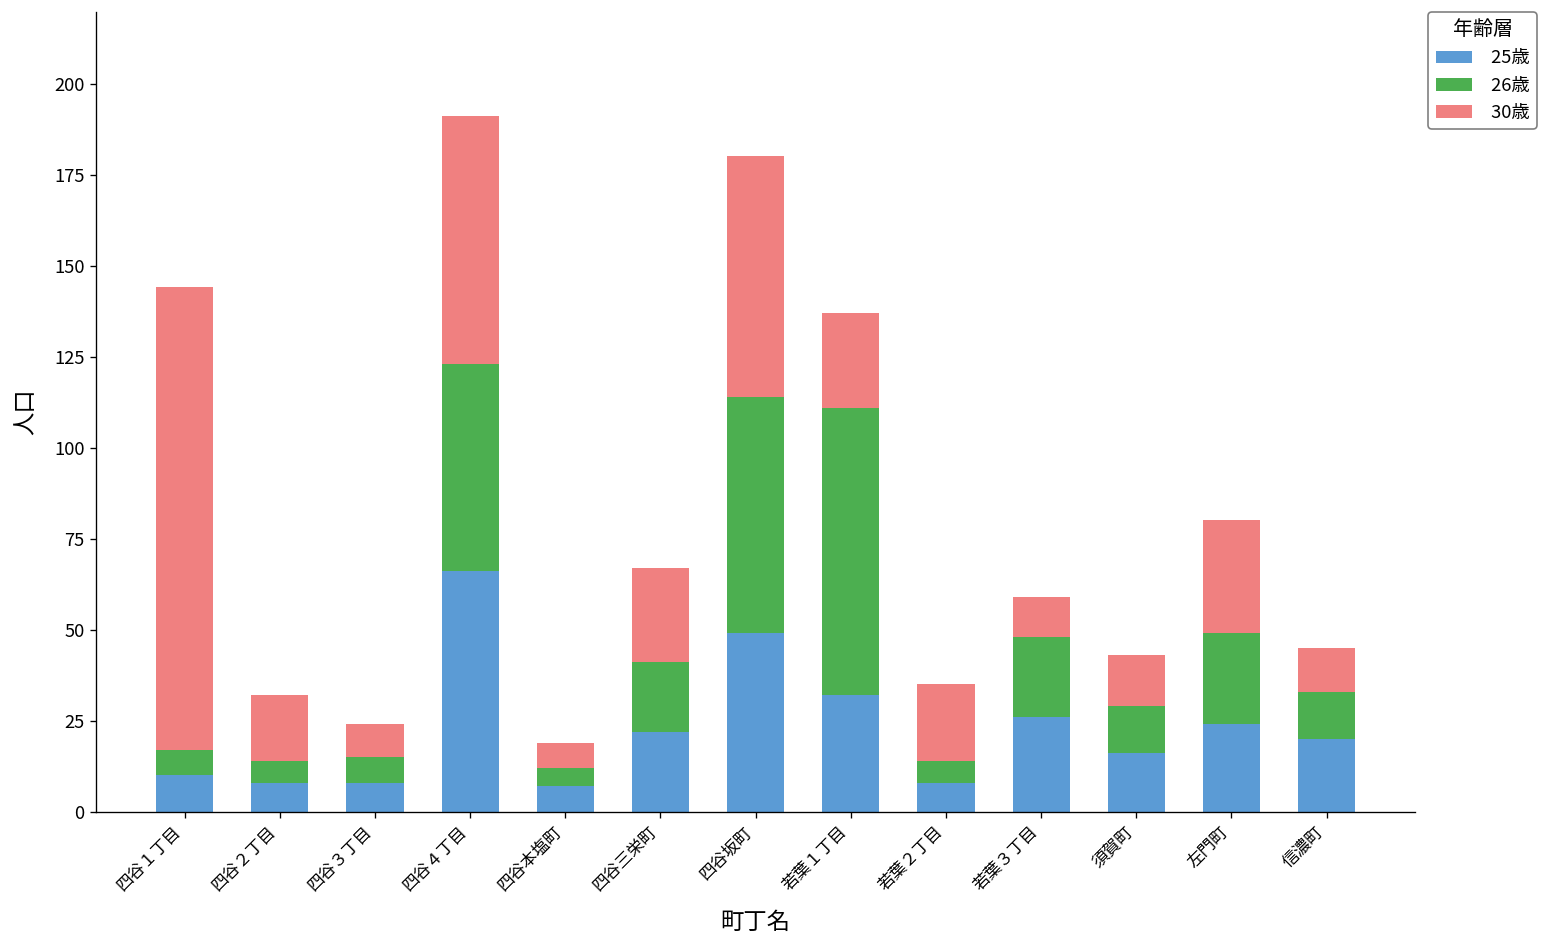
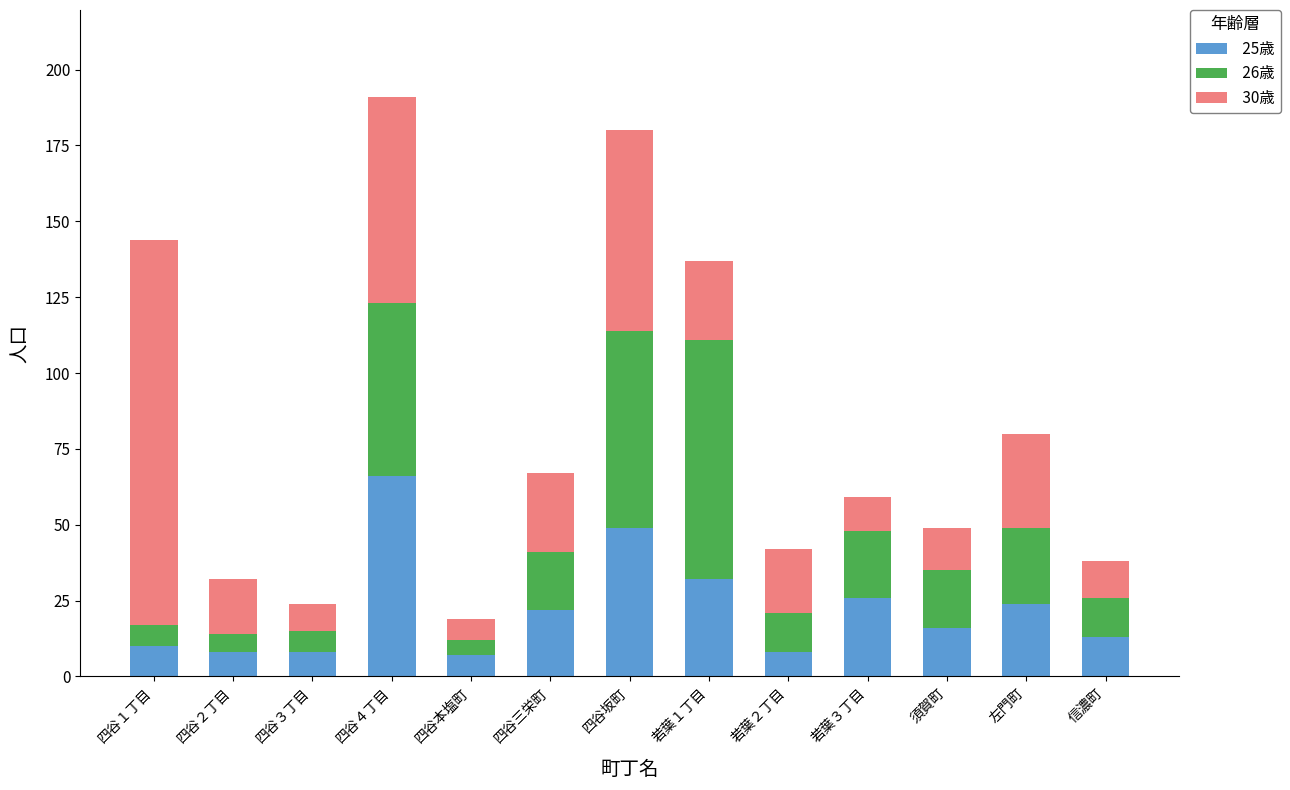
26歳, 若葉２丁目: 6 -> 13
26歳, 須賀町: 13 -> 19
25歳, 信濃町: 20 -> 13
